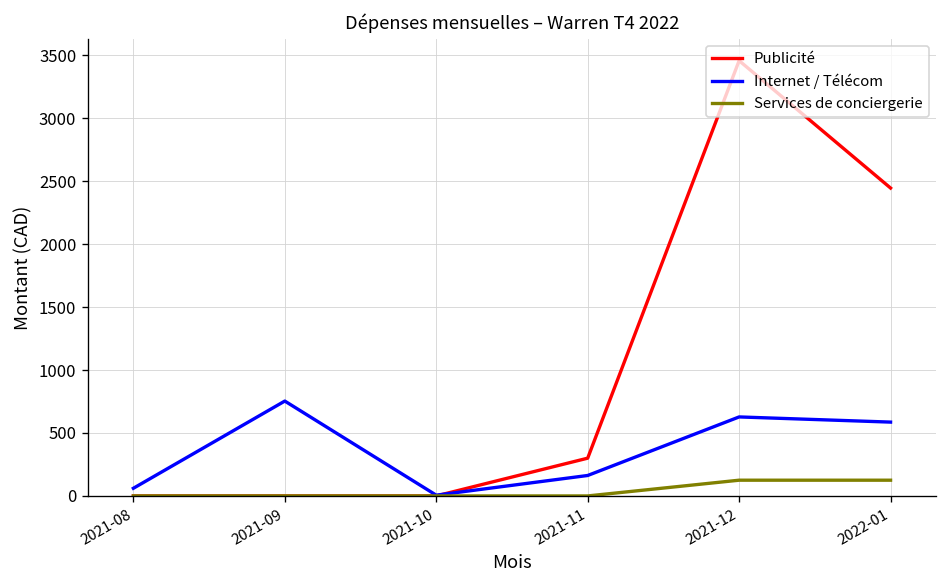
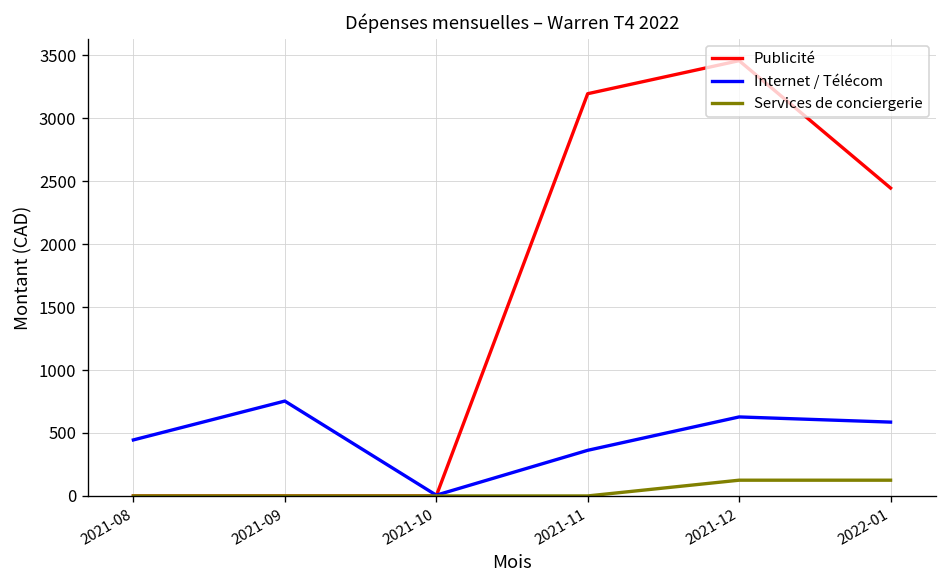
Internet / Télécom, 2021-08: 60 -> 440
Publicité, 2021-11: 300 -> 3200
Internet / Télécom, 2021-11: 160 -> 360
